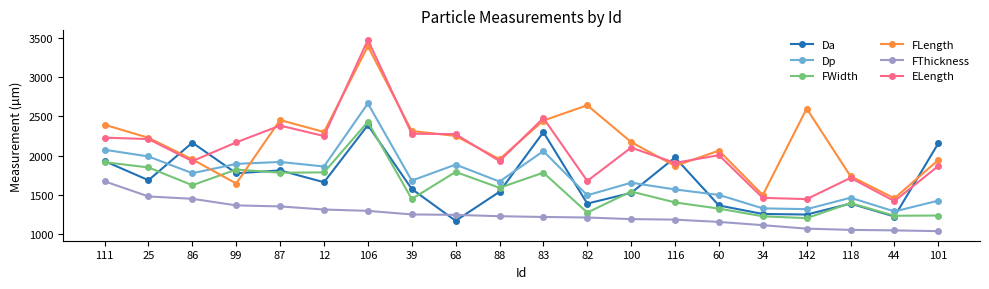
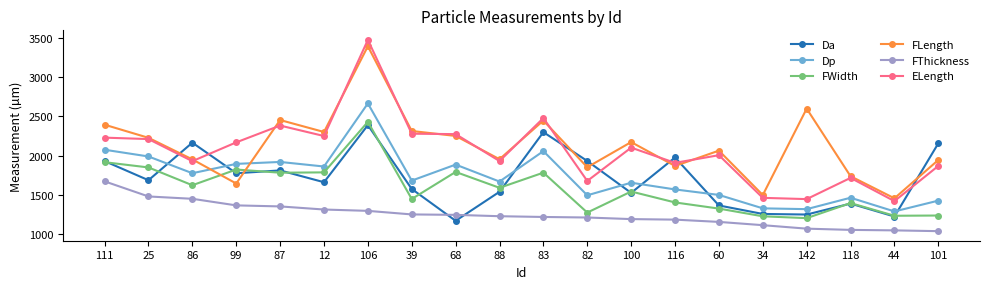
Da, 82: 1400 -> 1900
FLength, 82: 2600 -> 1900
